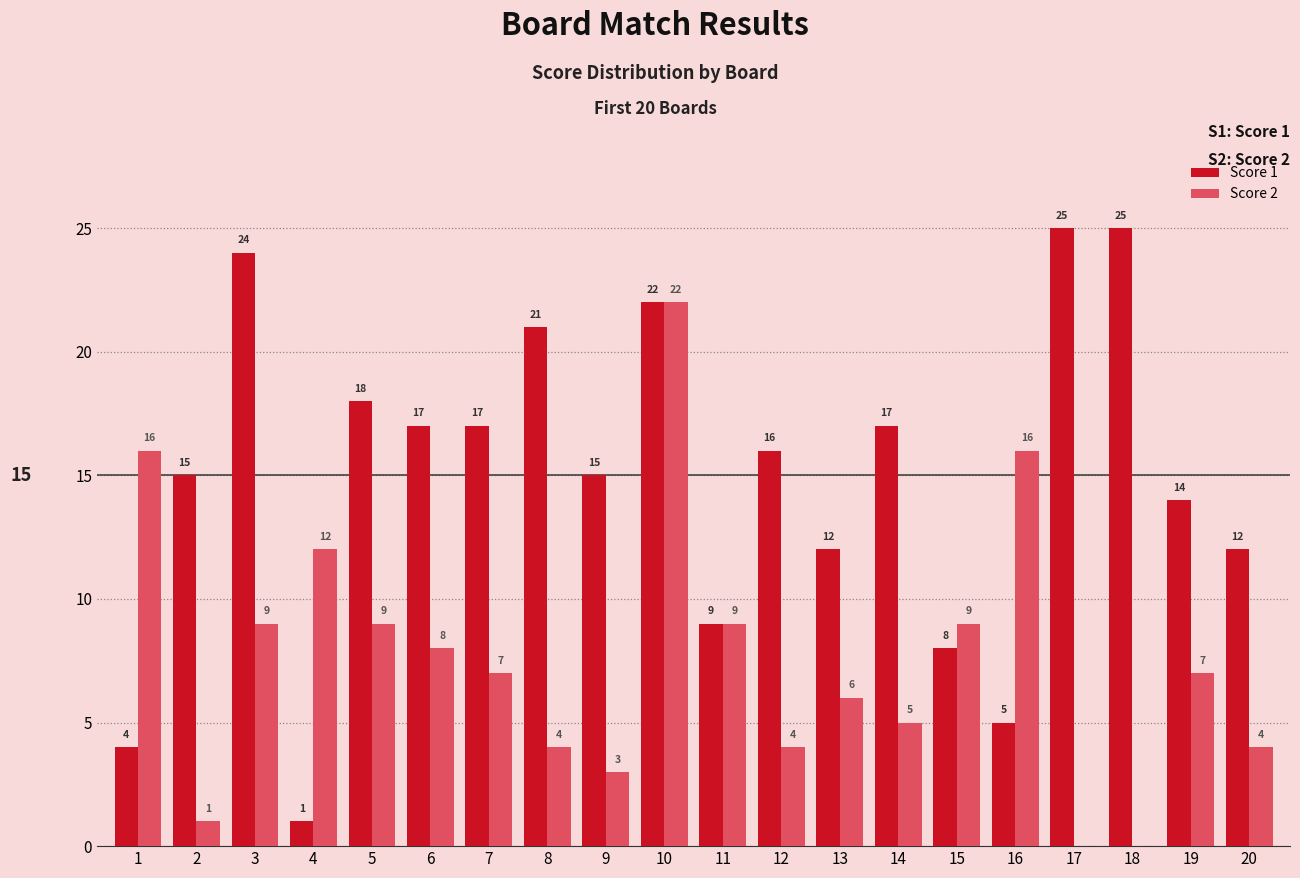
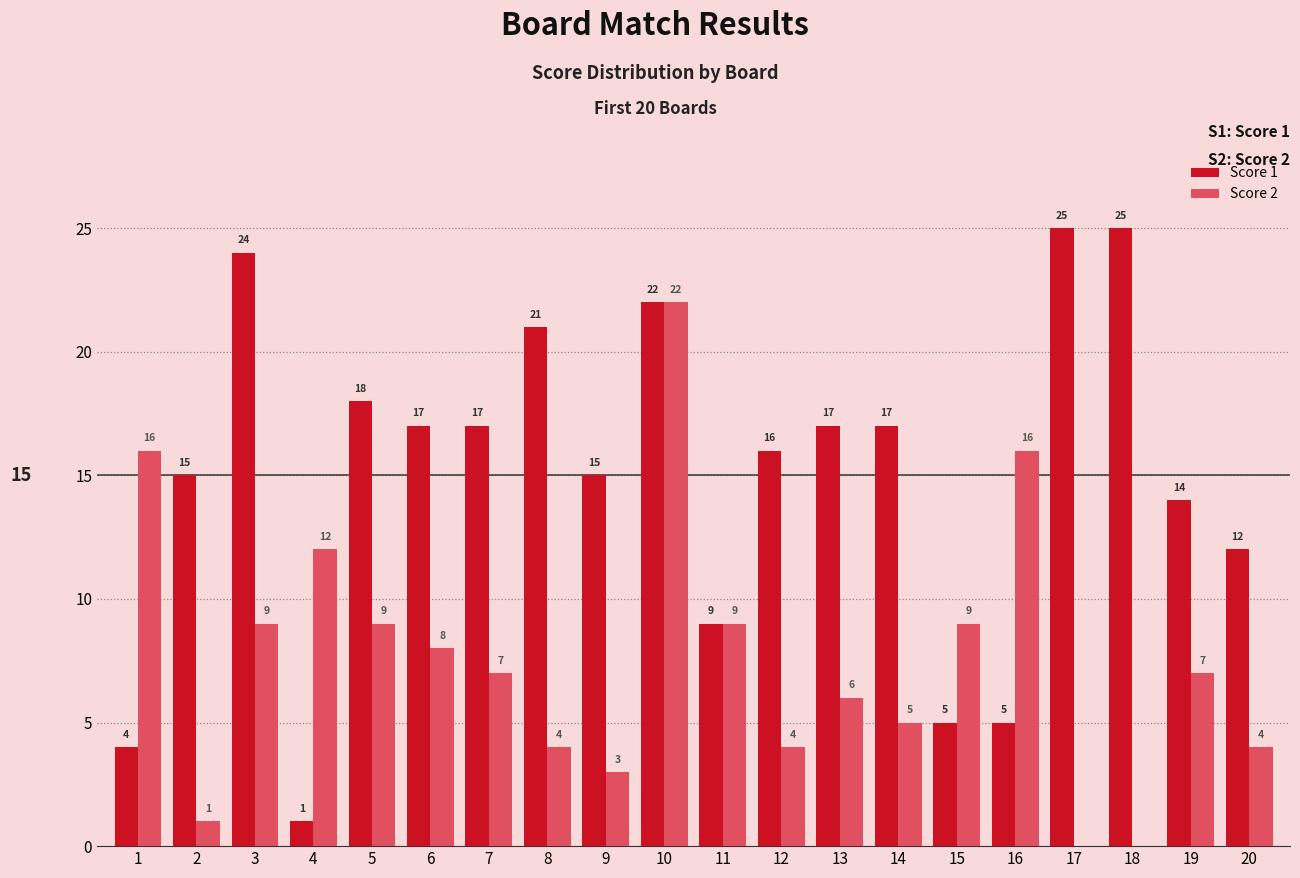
Score 1, 13: 12 -> 17
Score 1, 15: 8 -> 5
